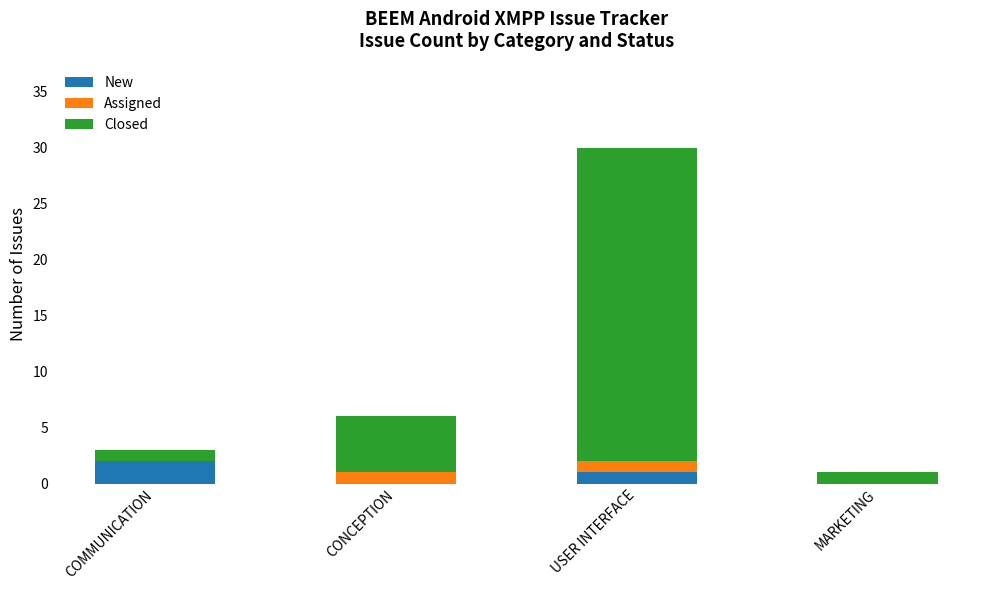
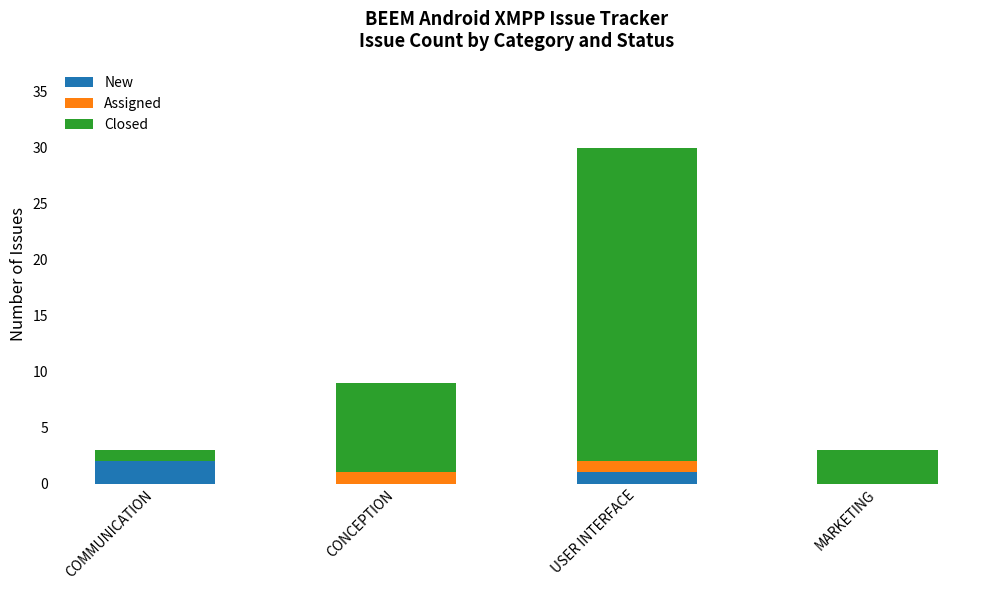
Closed, CONCEPTION: 5 -> 8
Closed, MARKETING: 1 -> 3
